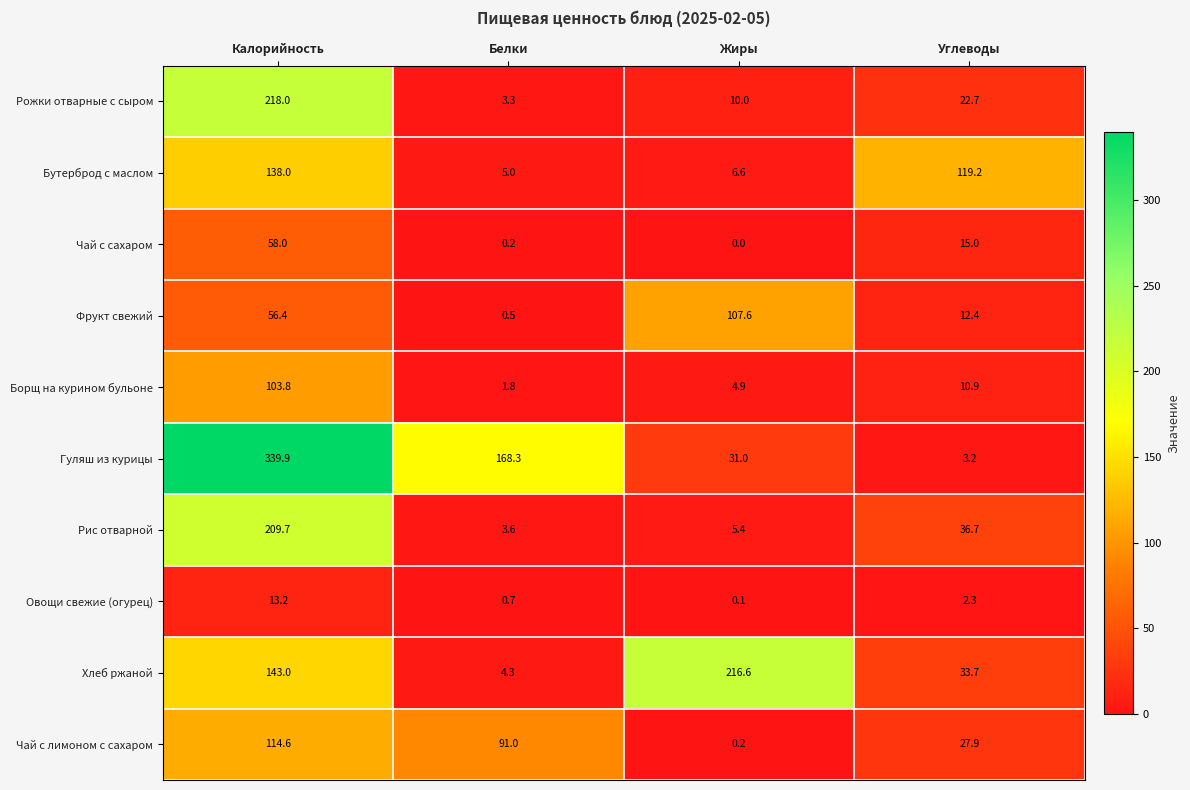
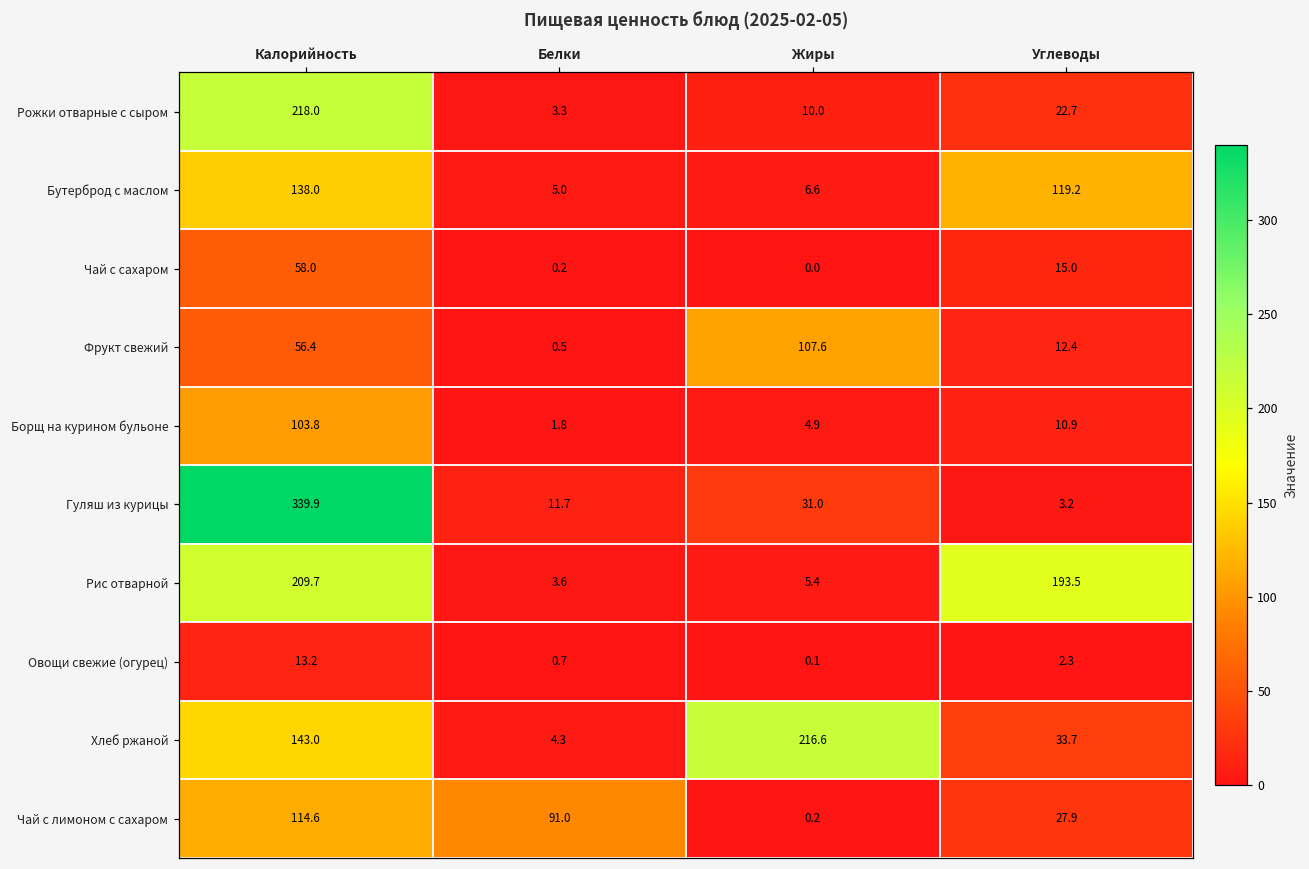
Гуляш из курицы, Белки: 168.3 -> 11.7
Рис отварной, Углеводы: 36.7 -> 193.5
